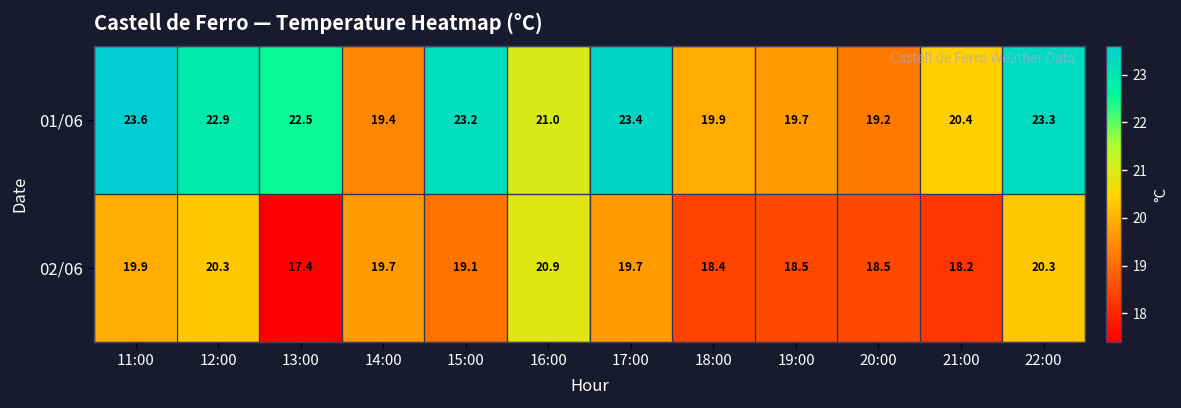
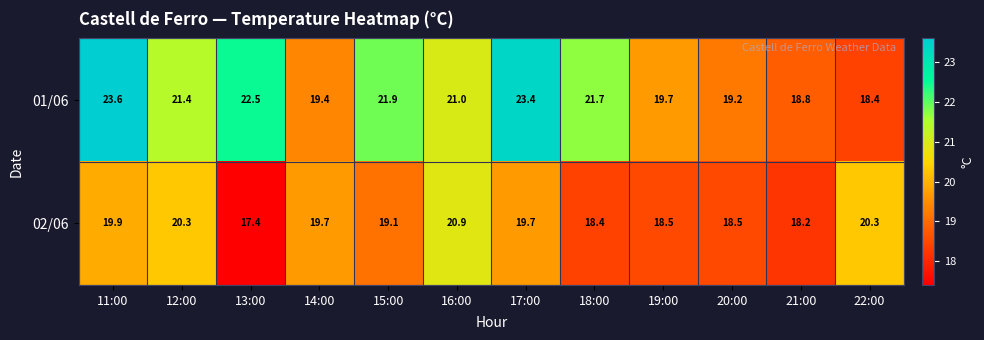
01/06, 12:00: 22.9 -> 21.4
01/06, 15:00: 23.2 -> 21.9
01/06, 18:00: 19.9 -> 21.7
01/06, 21:00: 20.4 -> 18.8
01/06, 22:00: 23.3 -> 18.4
